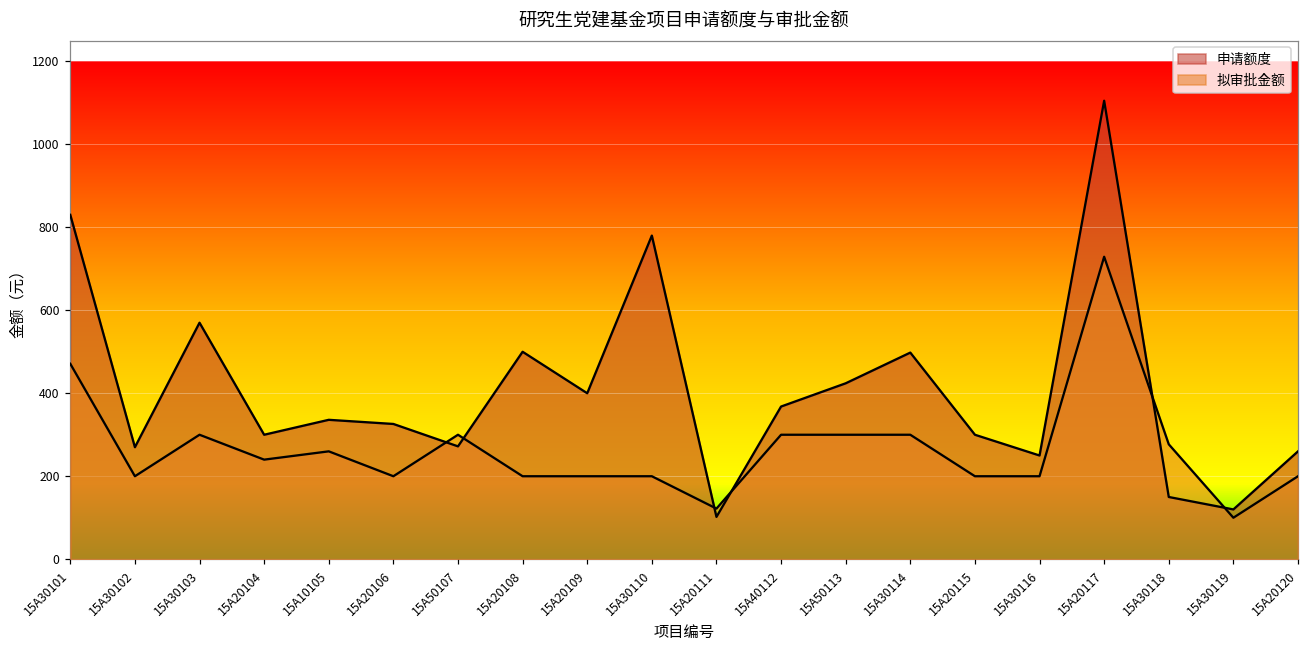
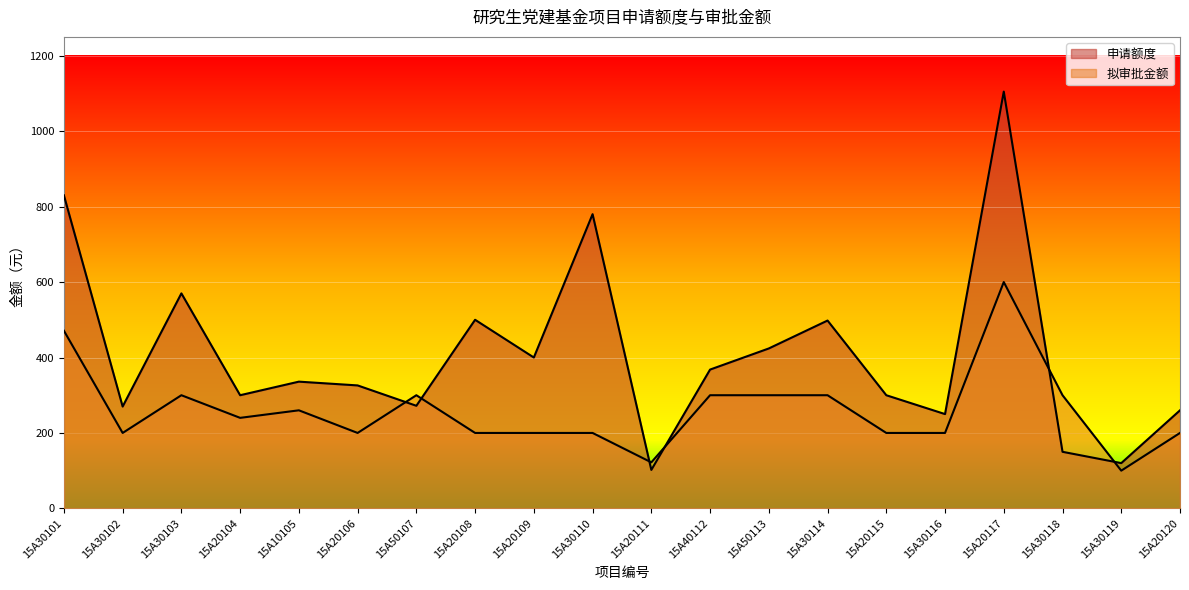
拟审批金额, 15A20117: 730 -> 600
拟审批金额, 15A30118: 280 -> 300
